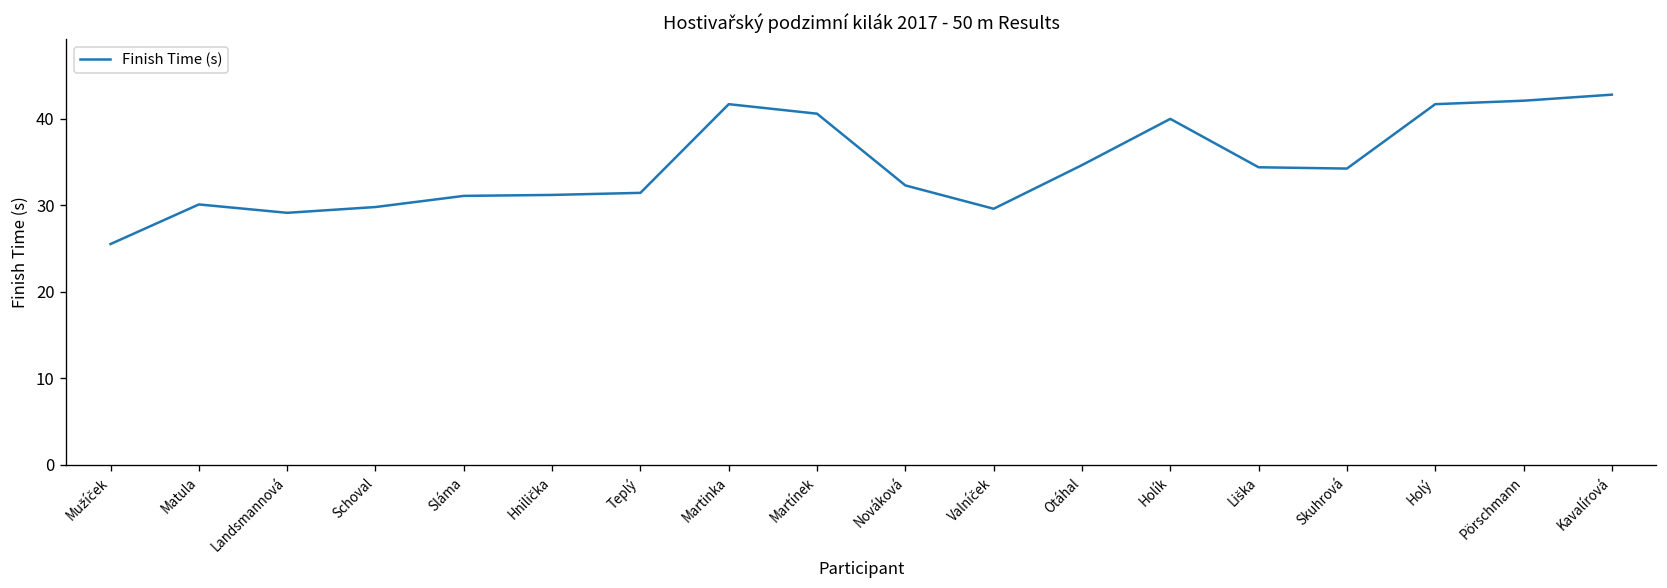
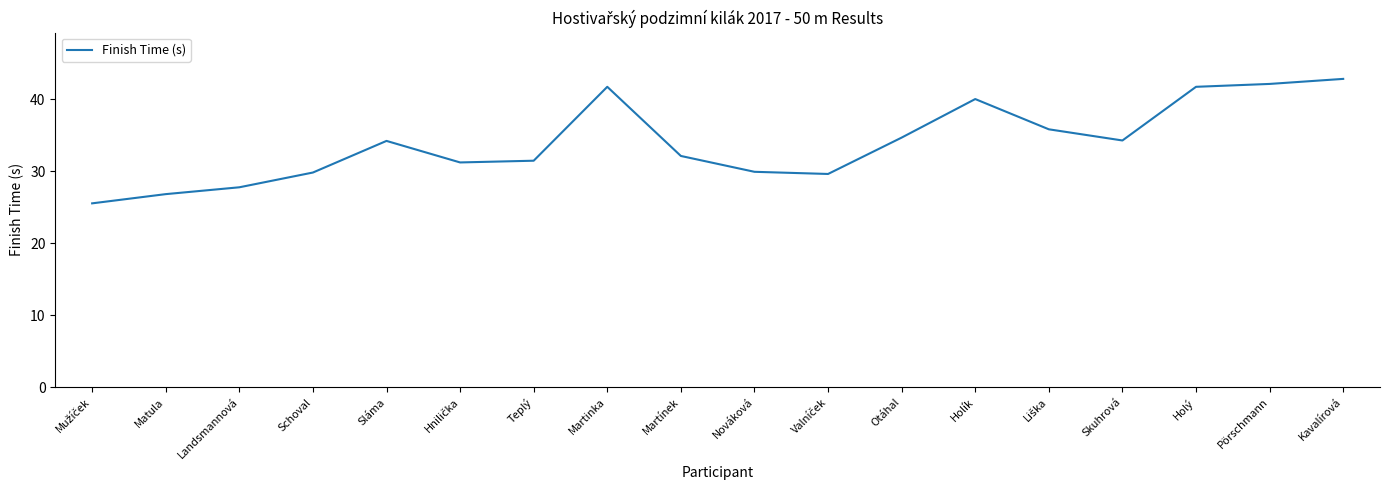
Matula: 30 -> 27
Landsmannová: 29 -> 28
Sláma: 31 -> 34
Martínek: 41 -> 32
Nováková: 32 -> 30
Liška: 34 -> 36
